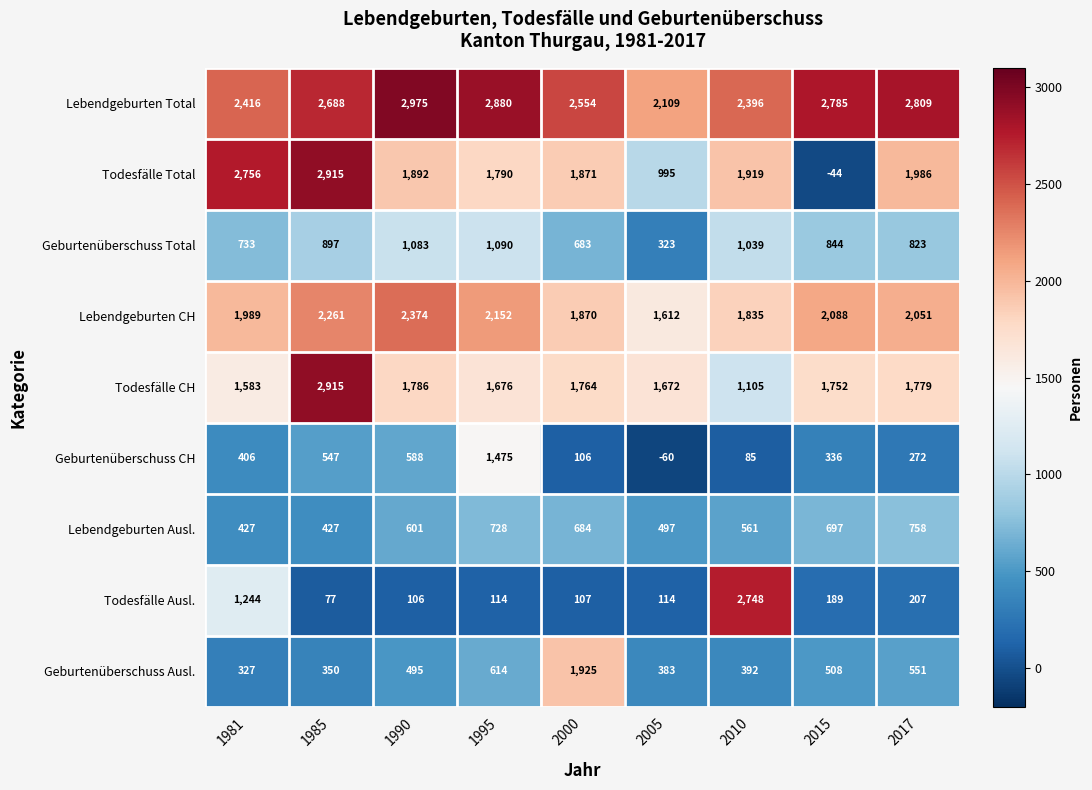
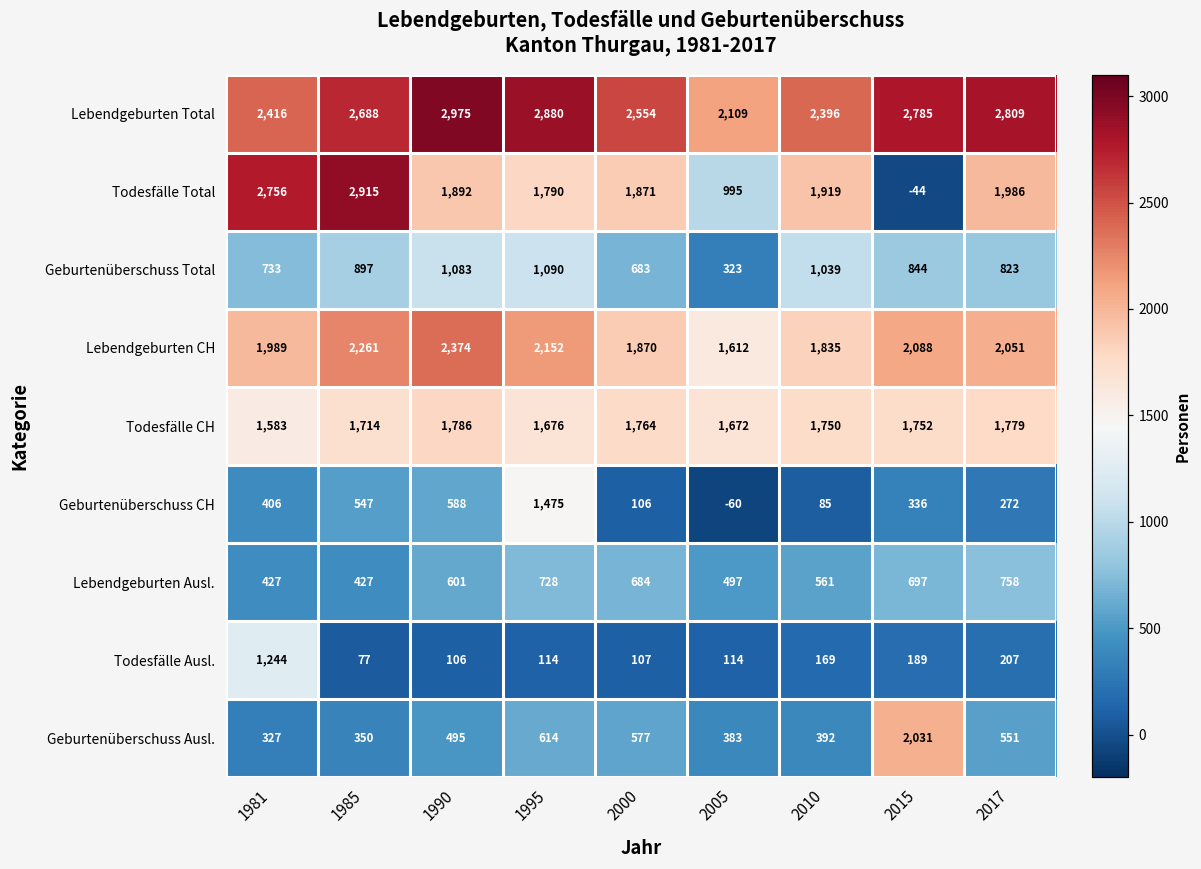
Todesfälle CH, 1985: 2,915 -> 1,714
Todesfälle CH, 2010: 1,105 -> 1,750
Todesfälle Ausl., 2010: 2,748 -> 169
Geburtenüberschuss Ausl., 2000: 1,925 -> 577
Geburtenüberschuss Ausl., 2015: 508 -> 2,031
